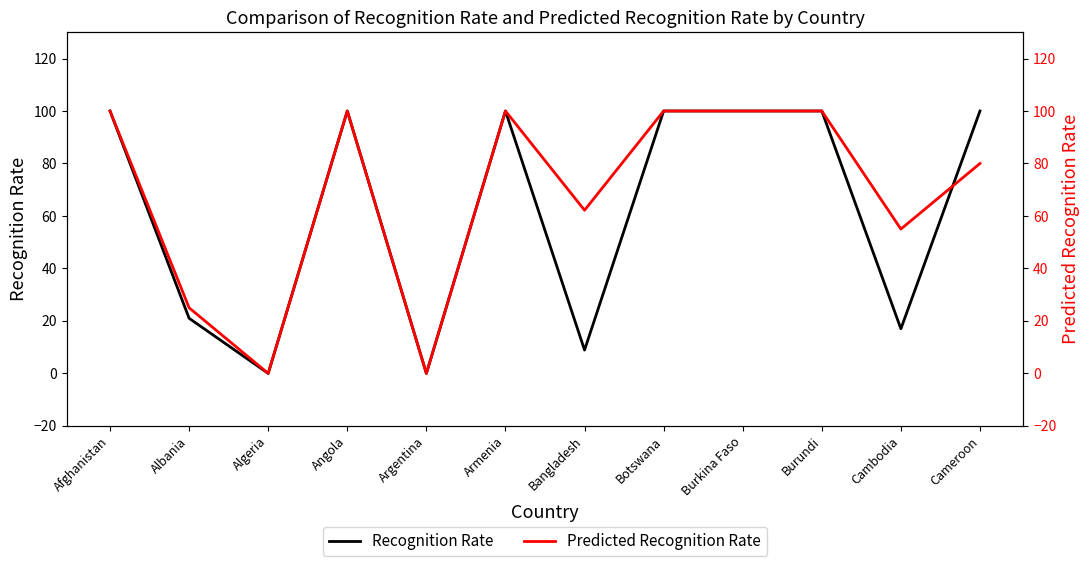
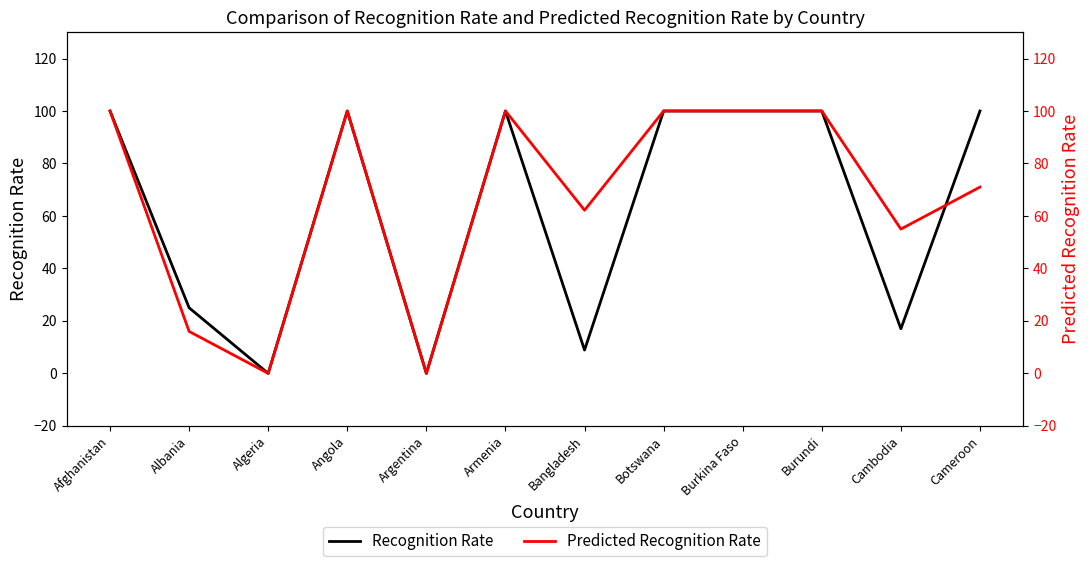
Recognition Rate, Albania: 21 -> 25
Predicted Recognition Rate, Albania: 25 -> 16
Predicted Recognition Rate, Cameroon: 80 -> 71
